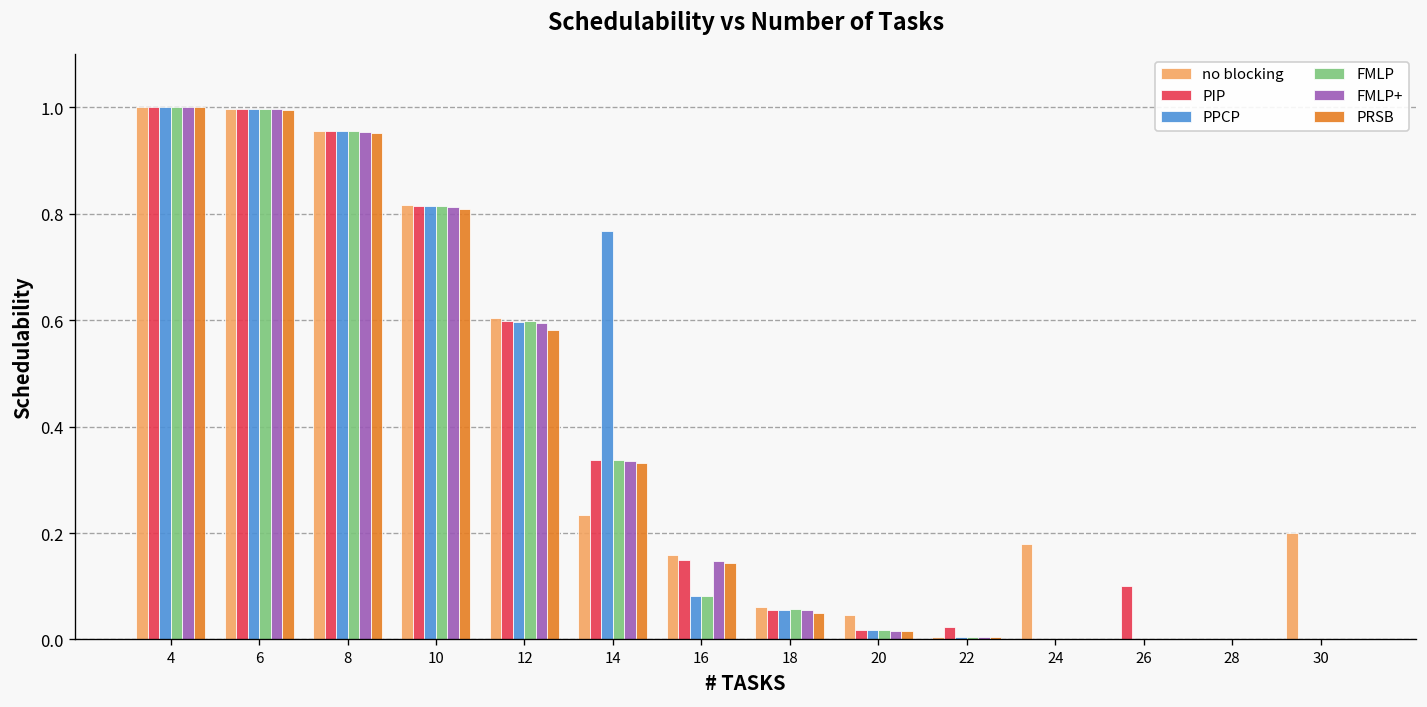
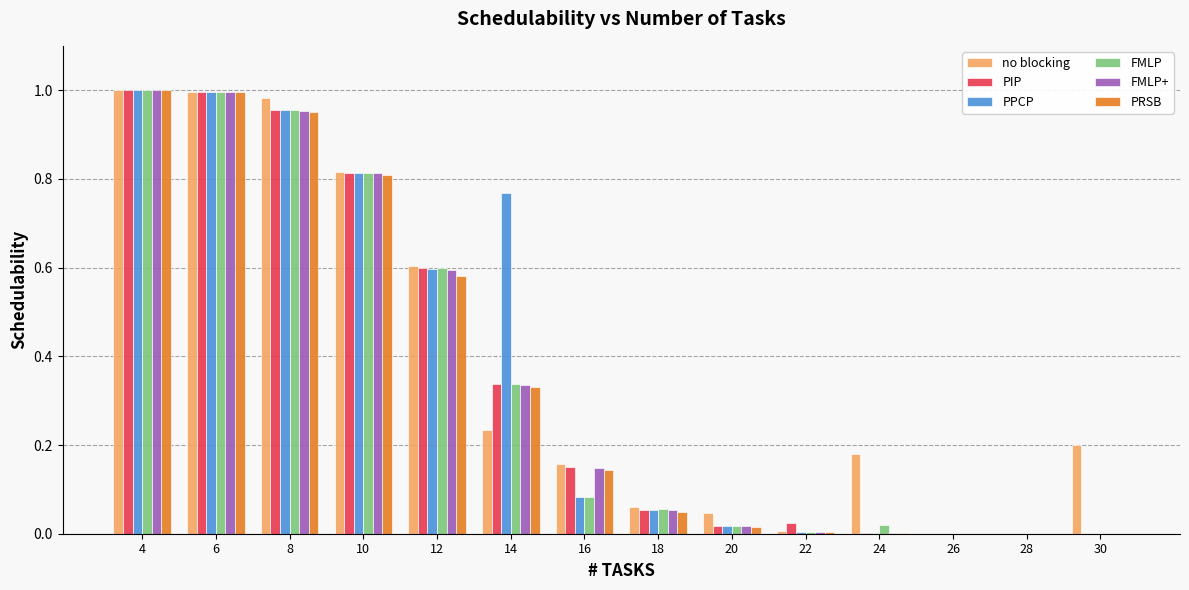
no blocking, 8: 0.96 -> 0.98
FMLP, 24: 0.00 -> 0.02
PIP, 26: 0.1 -> 0.0
